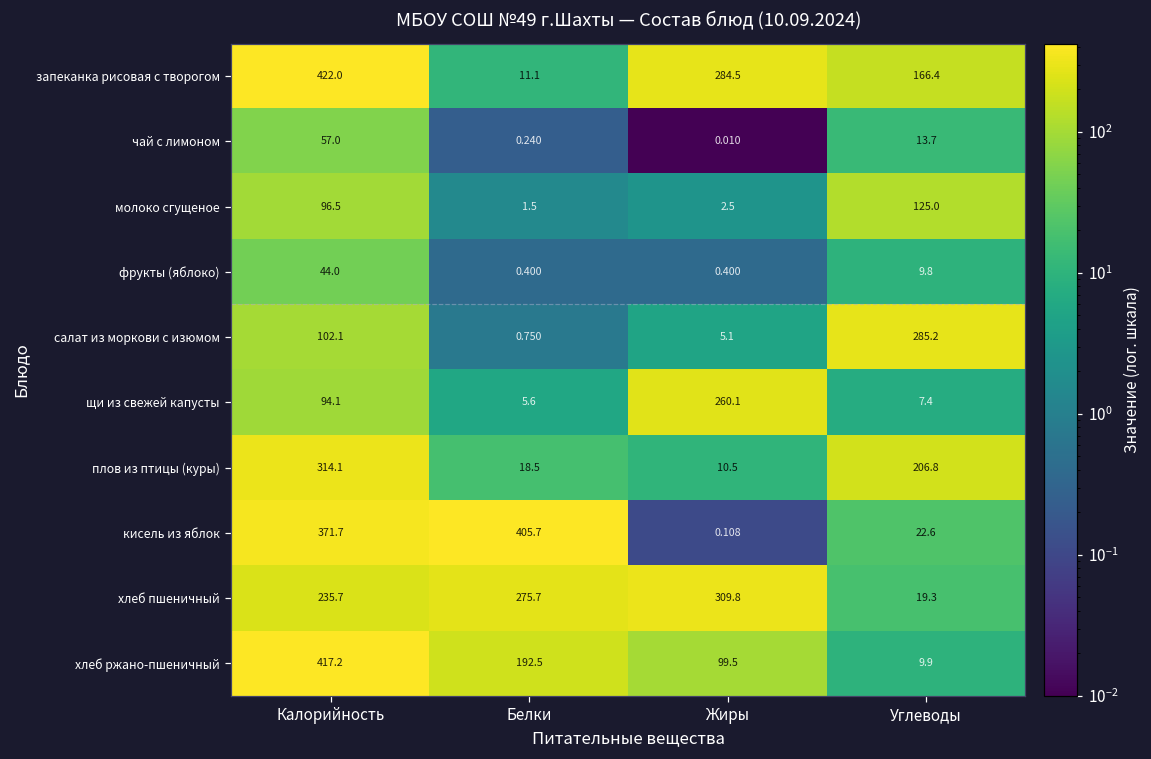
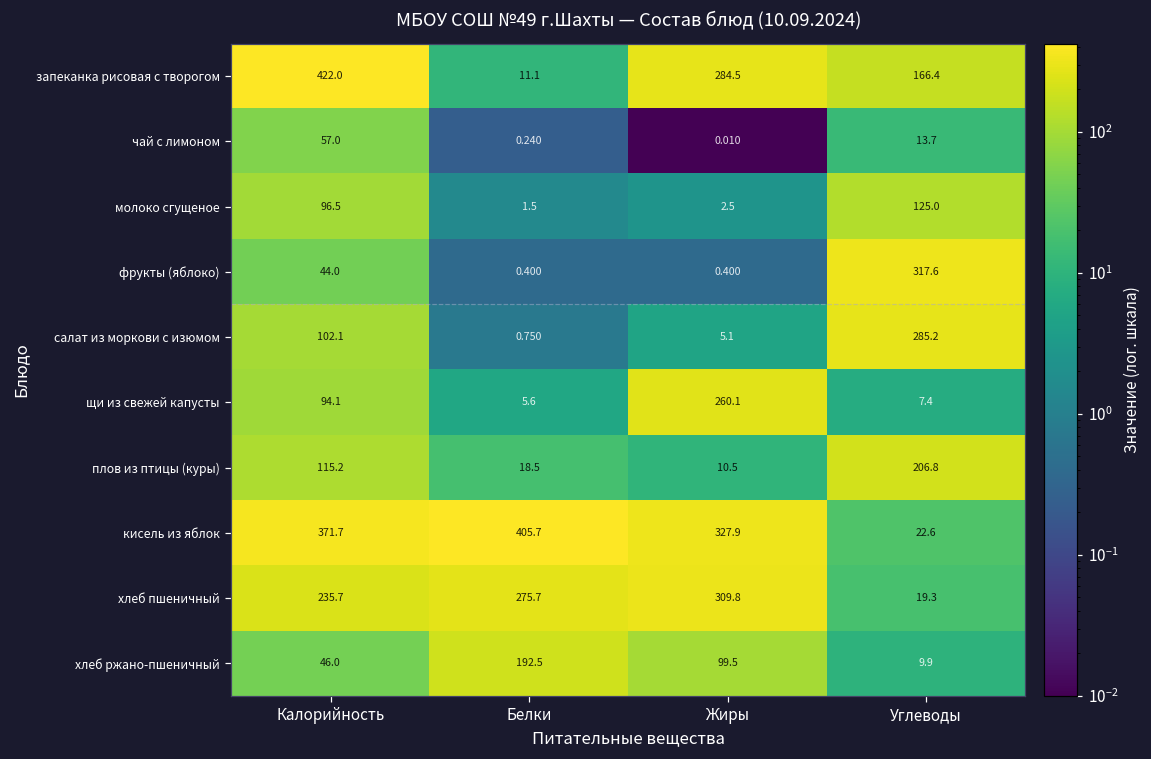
фрукты (яблоко), Углеводы: 9.8 -> 317.6
плов из птицы (куры), Калорийность: 314.1 -> 115.2
кисель из яблок, Жиры: 0.108 -> 327.9
хлеб ржано-пшеничный, Калорийность: 417.2 -> 46.0
